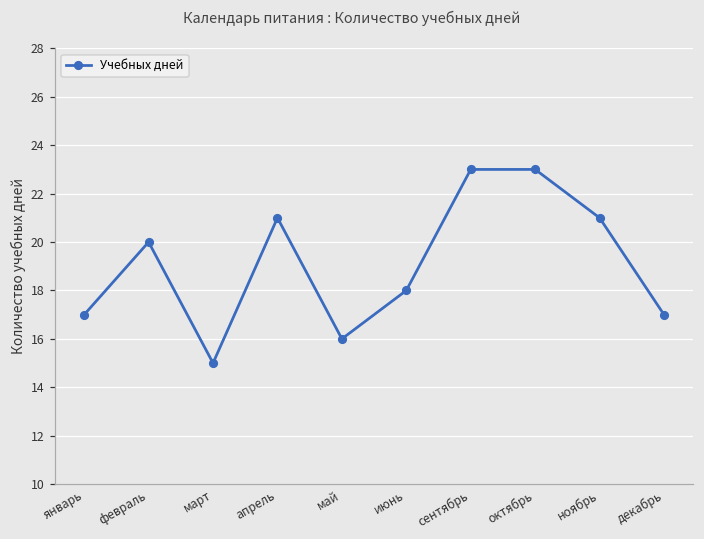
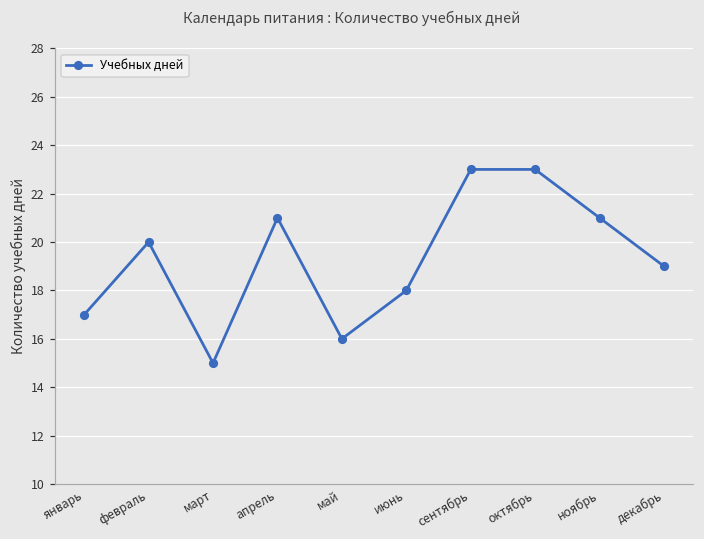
декабрь: 17 -> 19
